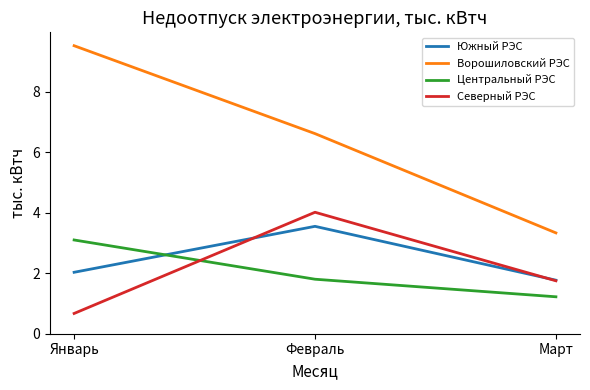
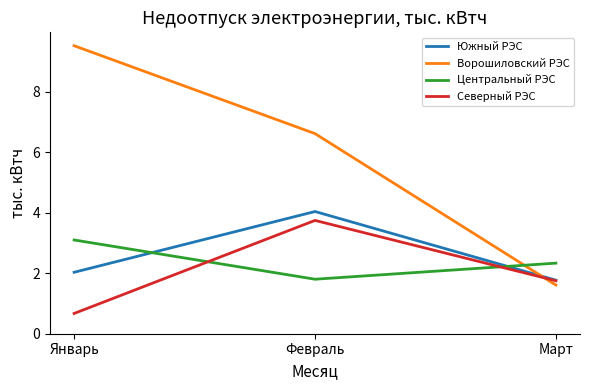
Южный РЭС, Февраль: 3.6 -> 4.0
Северный РЭС, Февраль: 4.0 -> 3.7
Ворошиловский РЭС, Март: 3.3 -> 1.6
Центральный РЭС, Март: 1.2 -> 2.3
